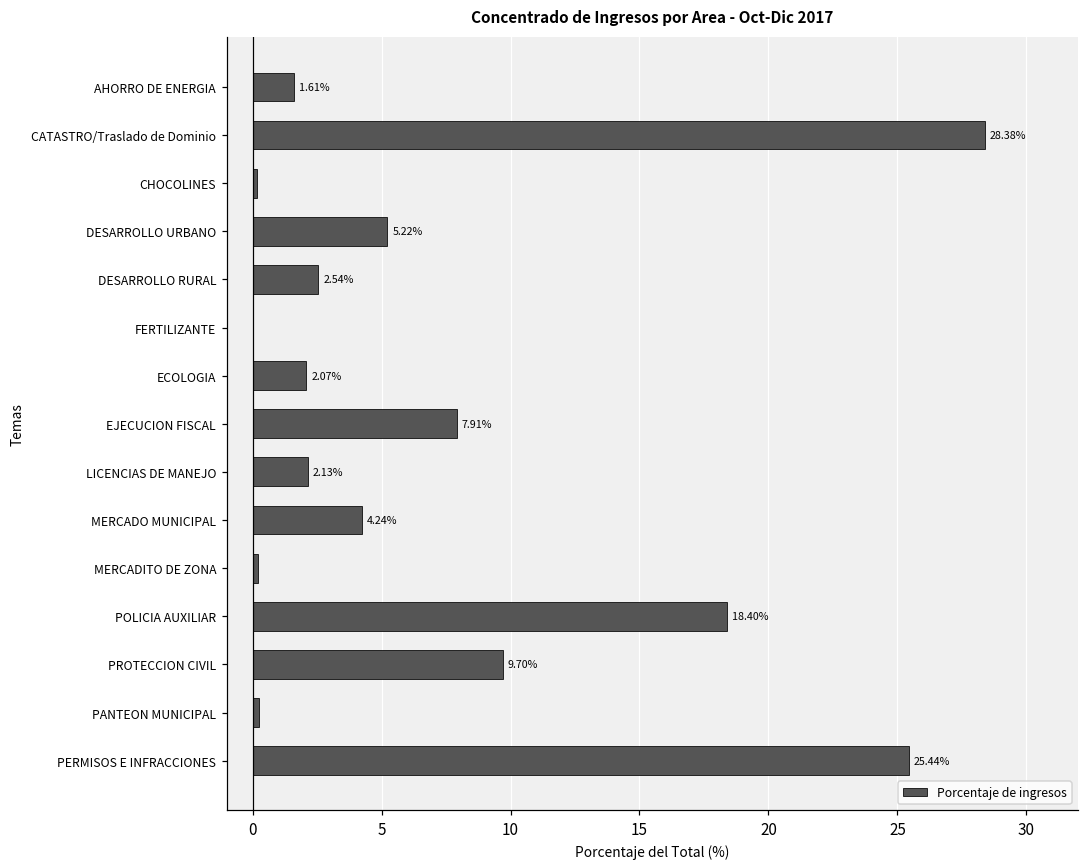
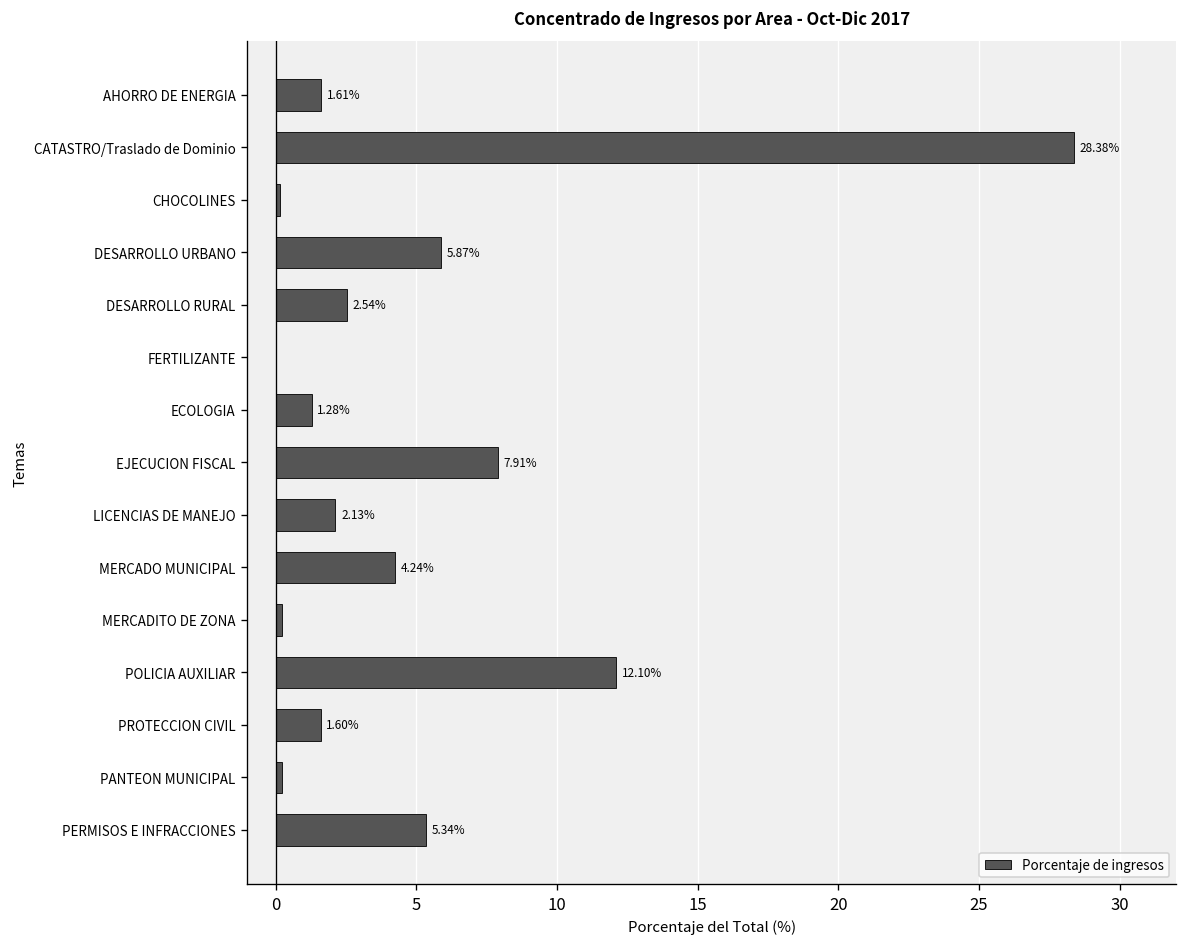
DESARROLLO URBANO: 5.22% -> 5.87%
ECOLOGIA: 2.07% -> 1.28%
POLICIA AUXILIAR: 18.40% -> 12.10%
PROTECCION CIVIL: 9.70% -> 1.60%
PERMISOS E INFRACCIONES: 25.44% -> 5.34%
